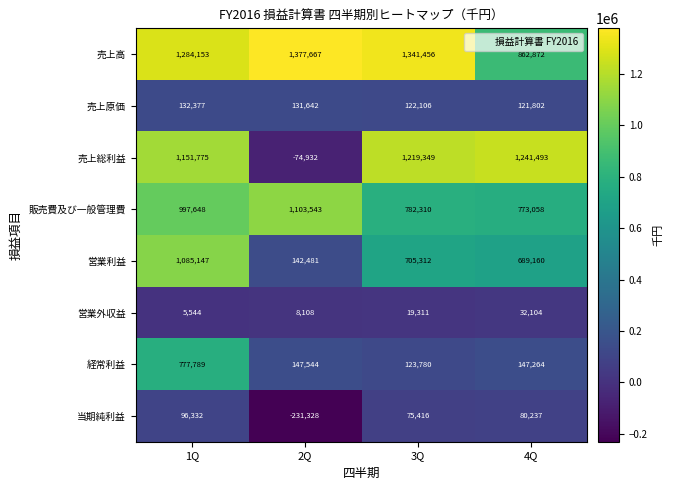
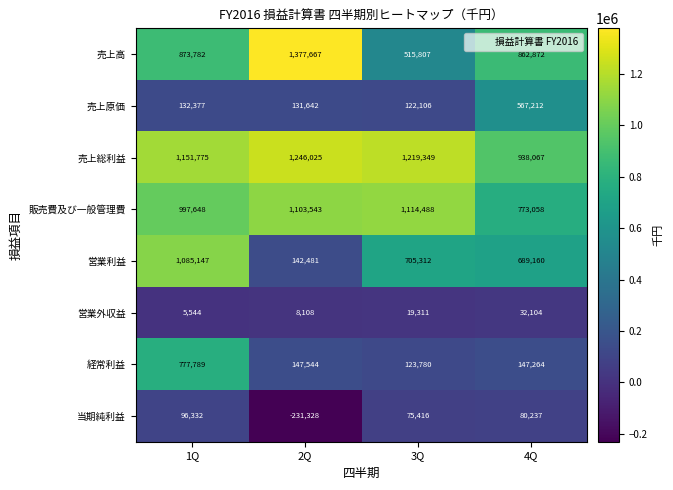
売上高, 1Q: 1,284,153 -> 873,782
売上高, 3Q: 1,341,456 -> 515,807
売上原価, 4Q: 121,802 -> 567,212
売上総利益, 2Q: -74,932 -> 1,246,025
売上総利益, 4Q: 1,241,493 -> 938,067
販売費及び一般管理費, 3Q: 782,310 -> 1,114,488
